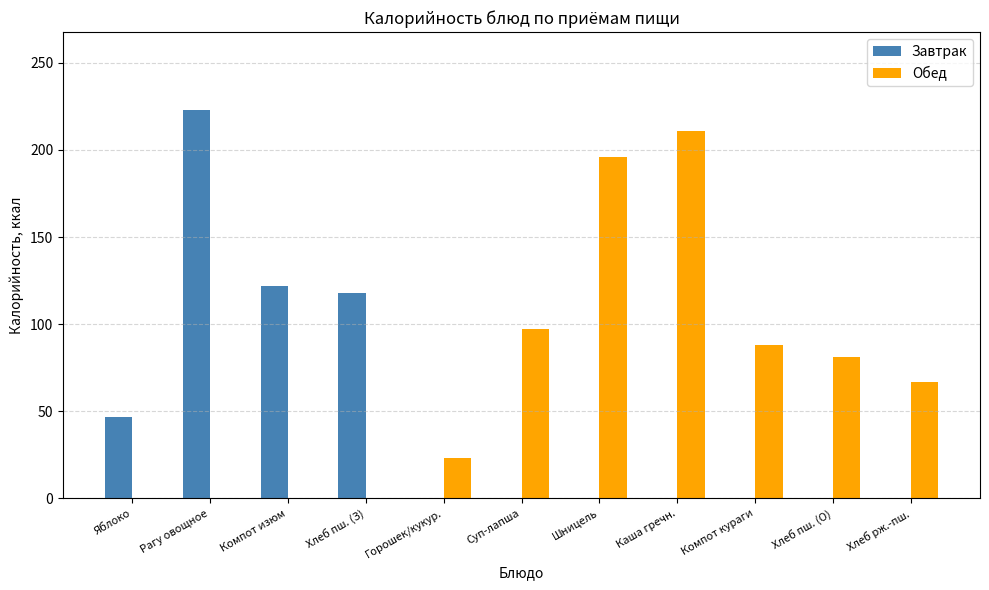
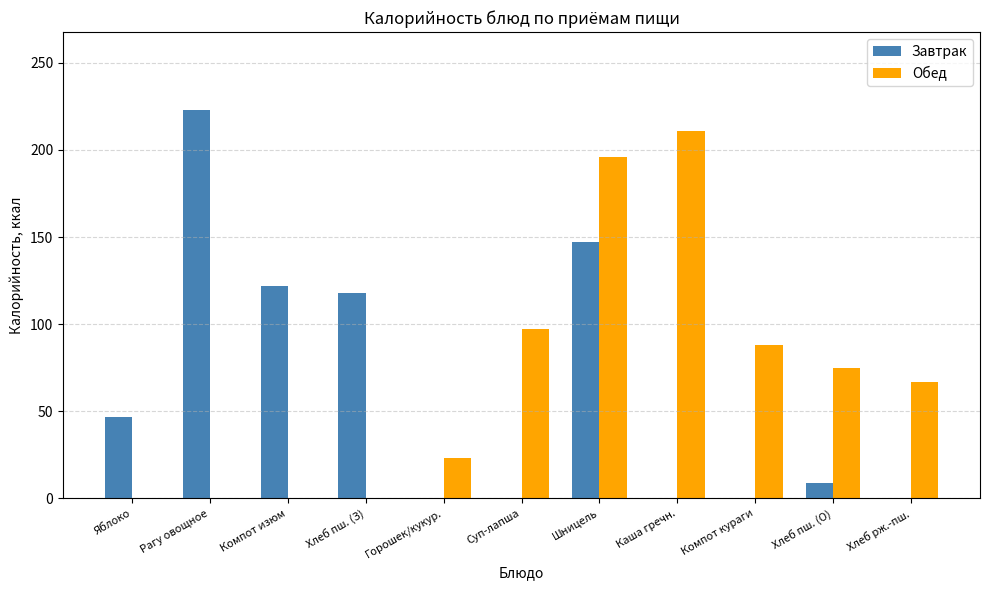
Завтрак, Шницель: 0 -> 147
Завтрак, Хлеб пш. (О): 0 -> 9
Обед, Хлеб пш. (О): 81 -> 75
